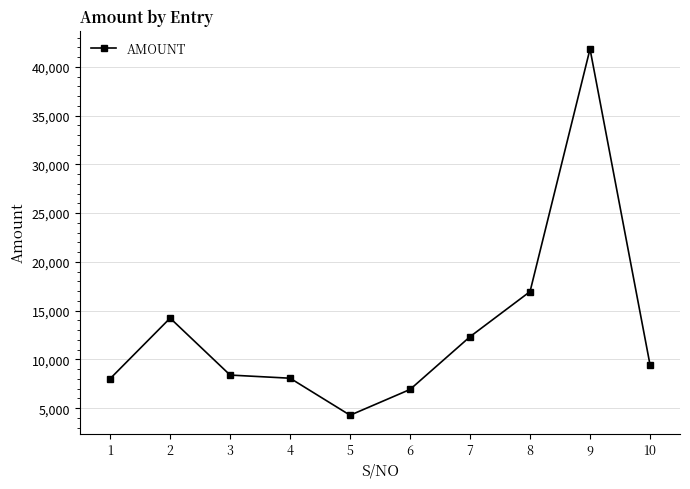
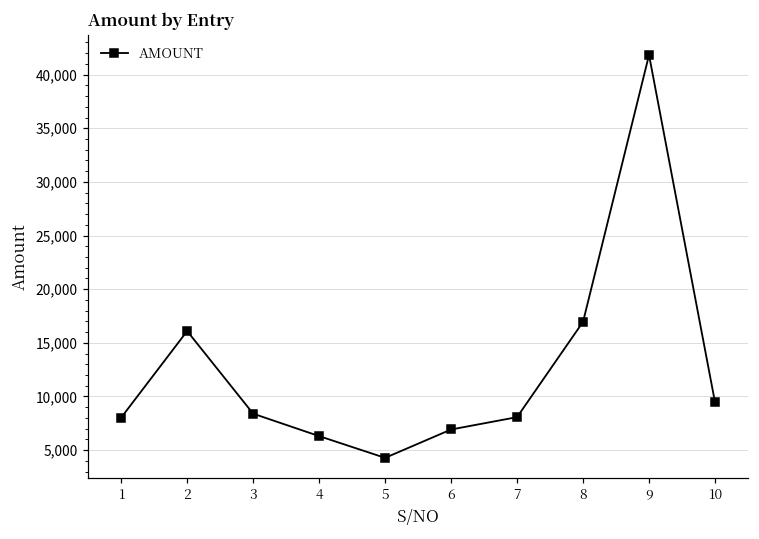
2: 14,000 -> 16,000
4: 8,000 -> 6,000
7: 12,000 -> 8,000
